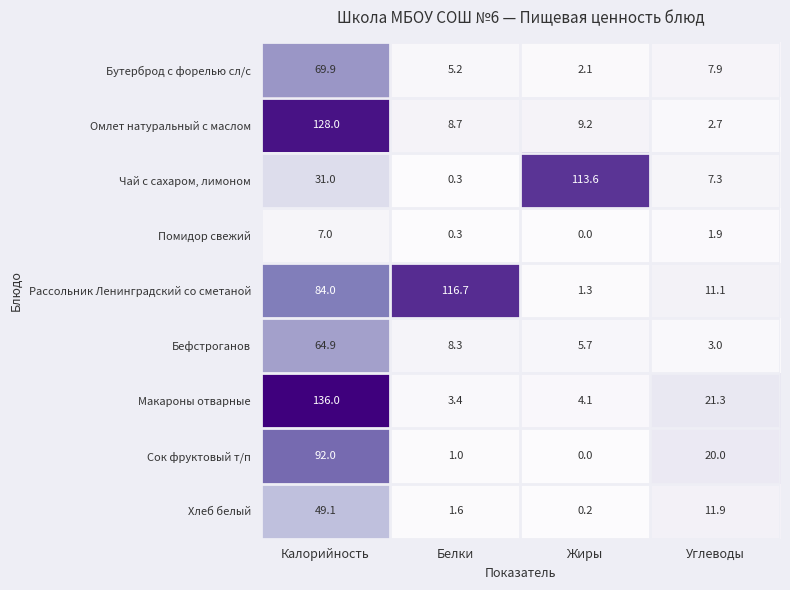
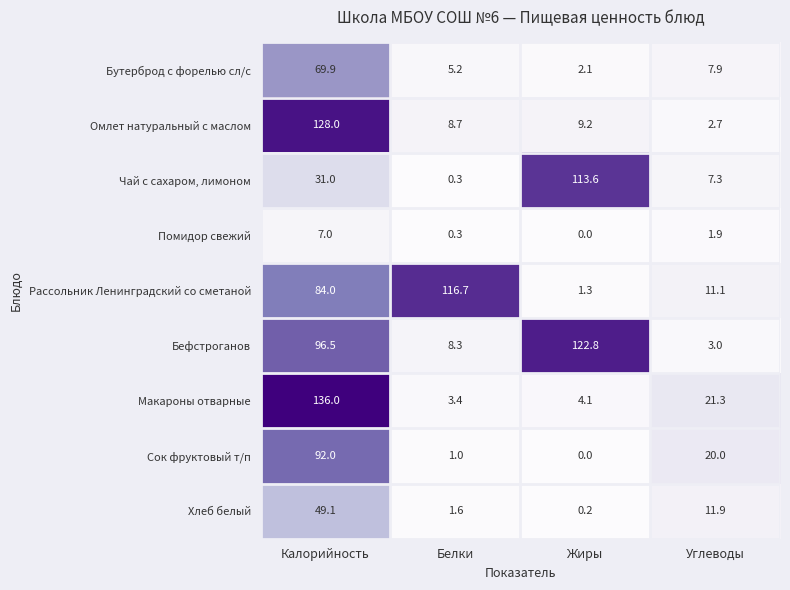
Бефстроганов, Калорийность: 64.9 -> 96.5
Бефстроганов, Жиры: 5.7 -> 122.8
